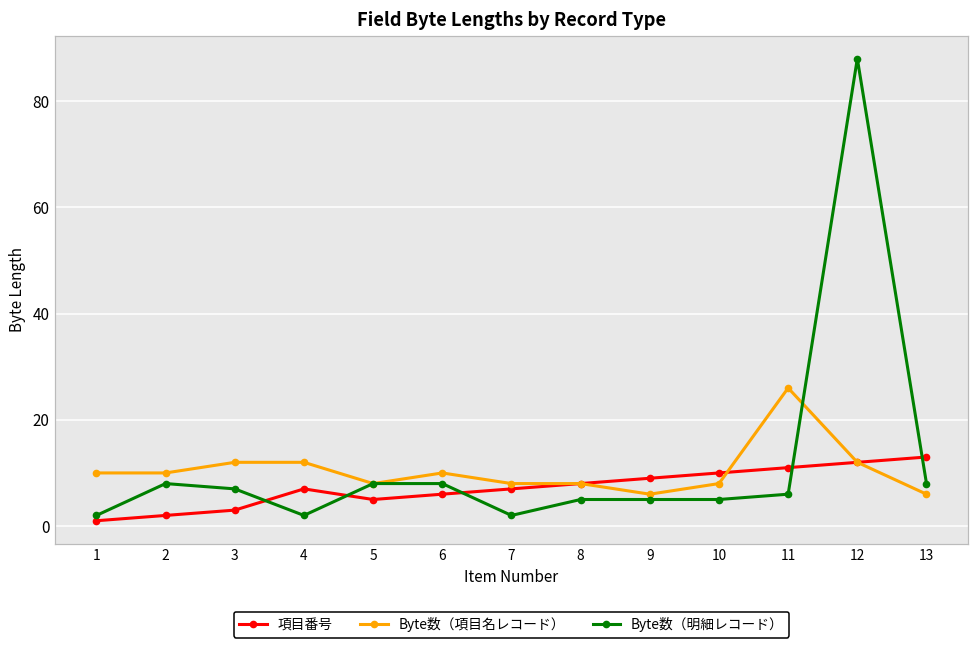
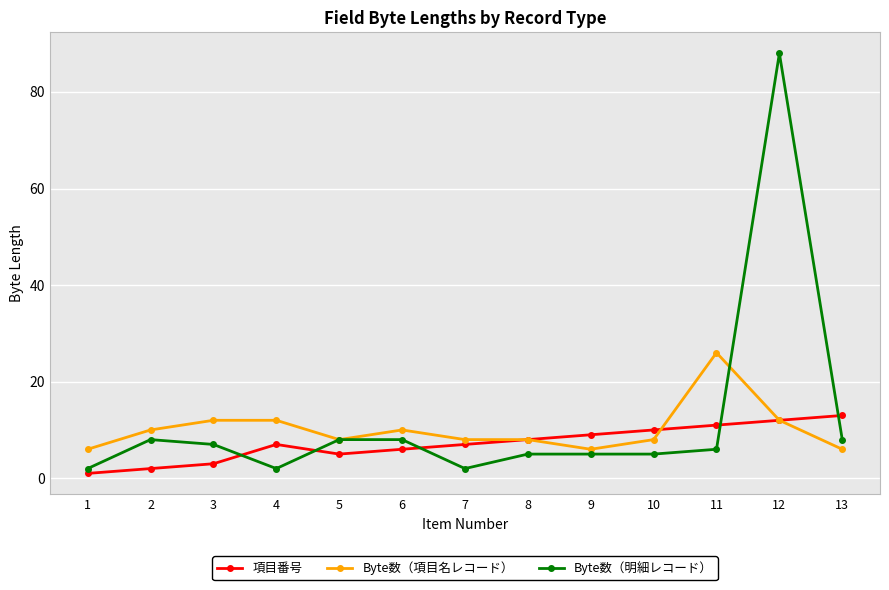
Byte数（項目名レコード）, 1: 10 -> 6
